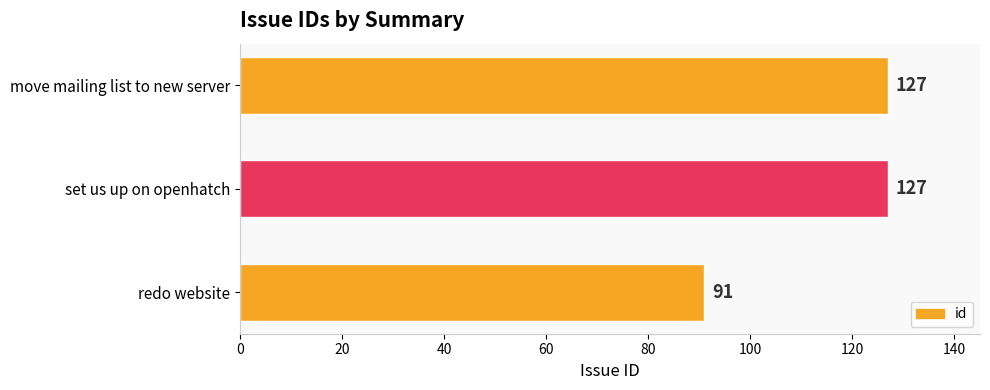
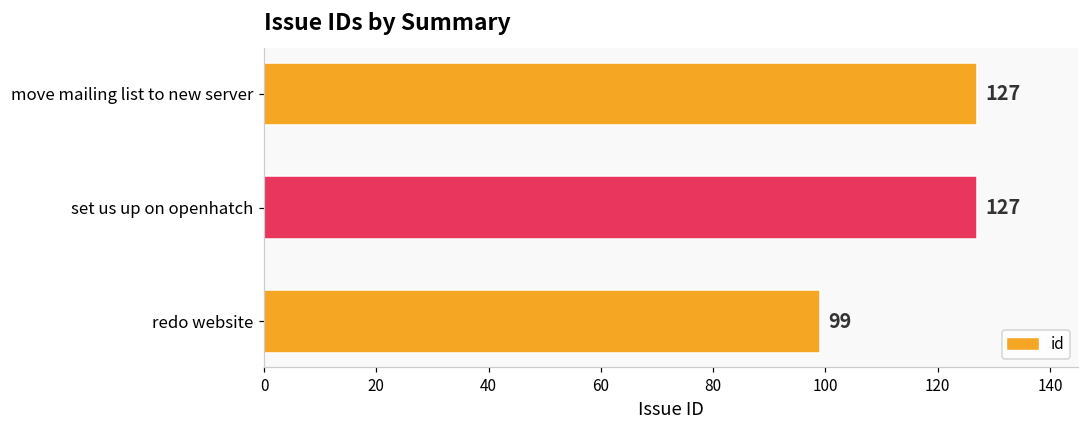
redo website: 91 -> 99
